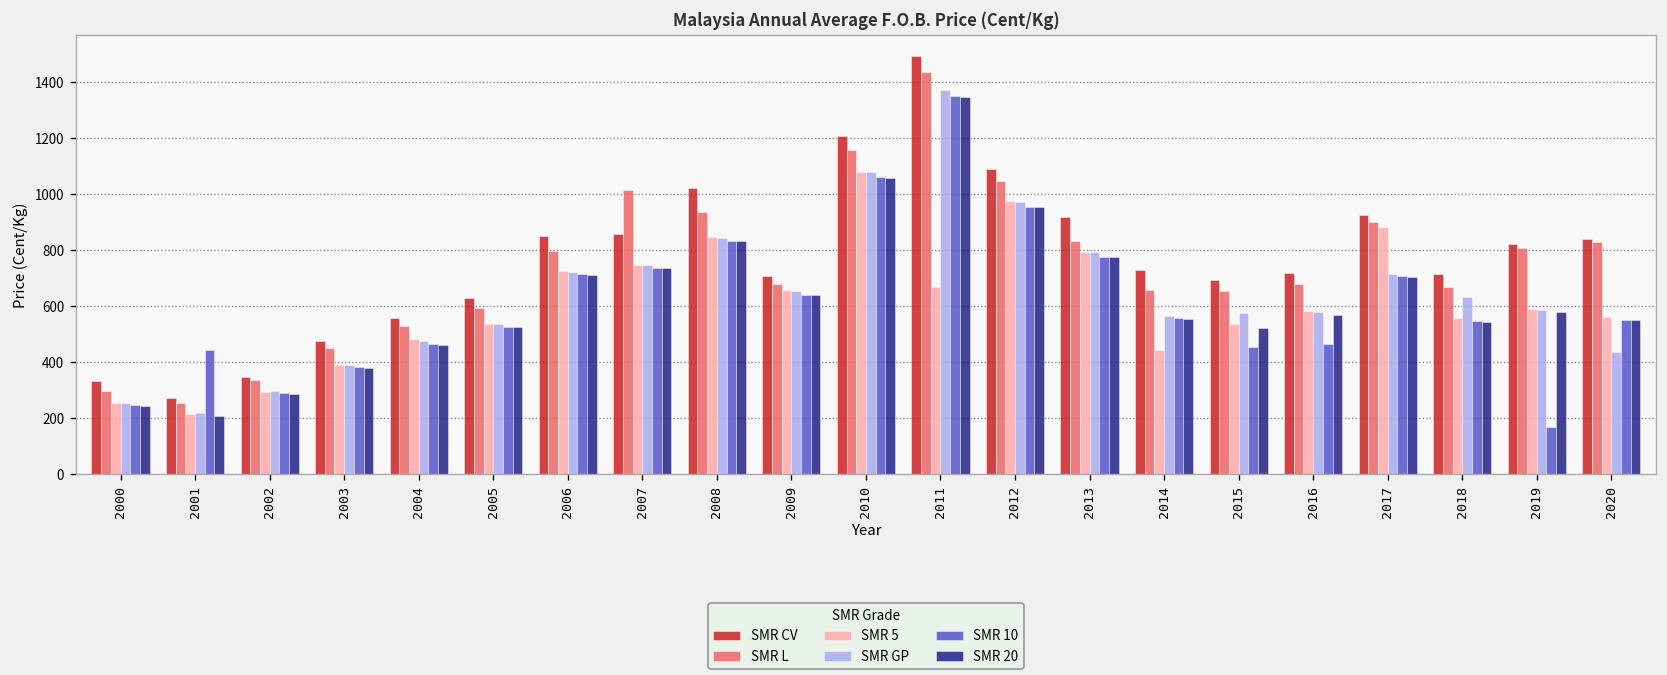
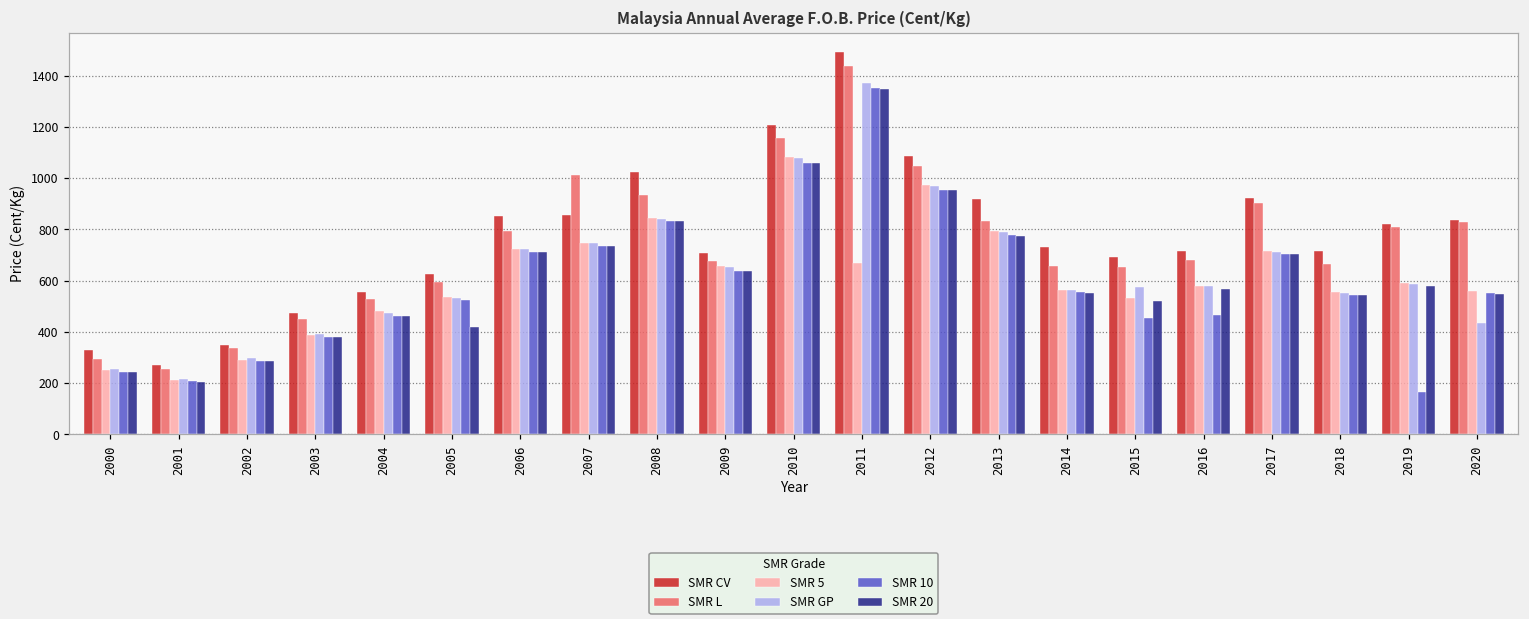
SMR 10, 2001: 440 -> 210
SMR 20, 2005: 520 -> 420
SMR 5, 2014: 440 -> 570
SMR 5, 2017: 880 -> 720
SMR GP, 2018: 630 -> 550
